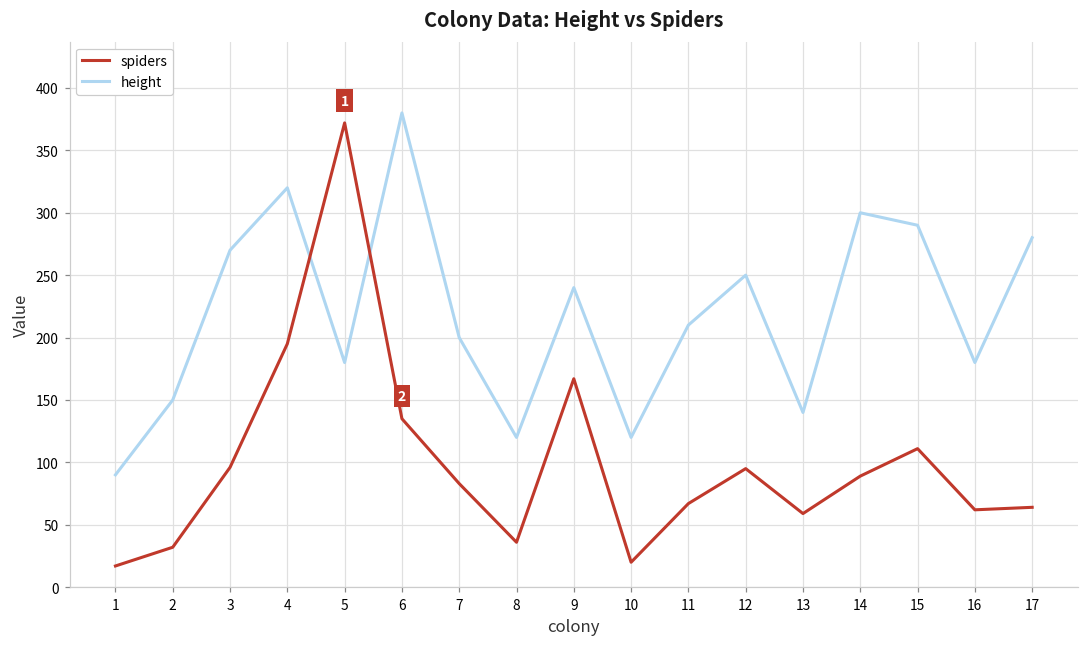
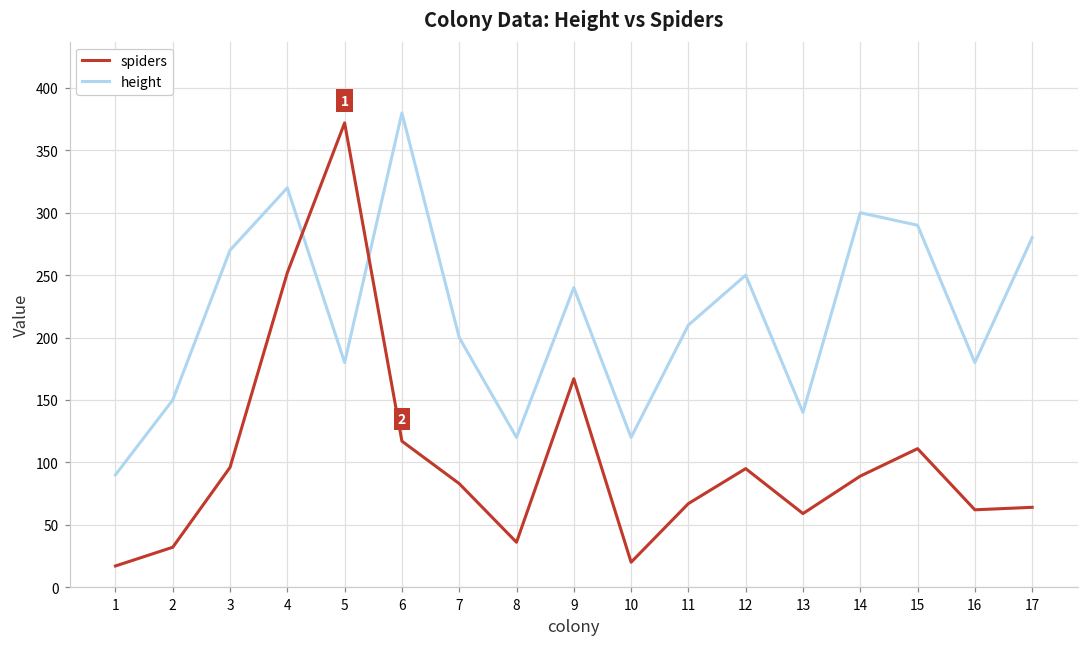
spiders, 4: 195 -> 252
spiders, 6: 135 -> 117
